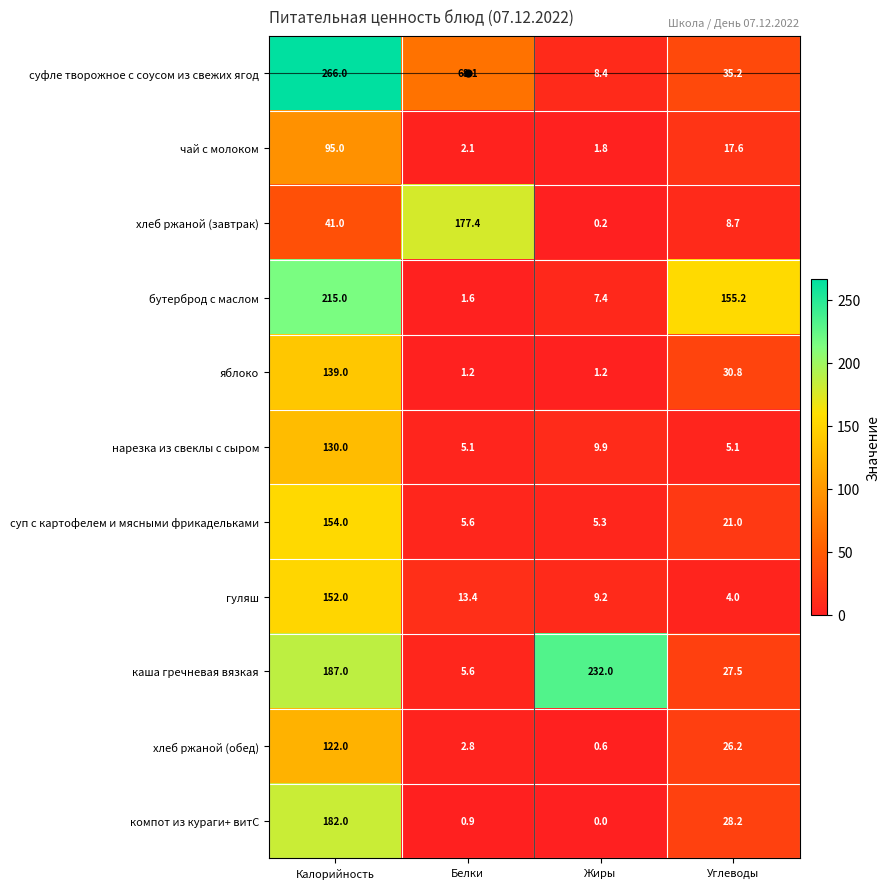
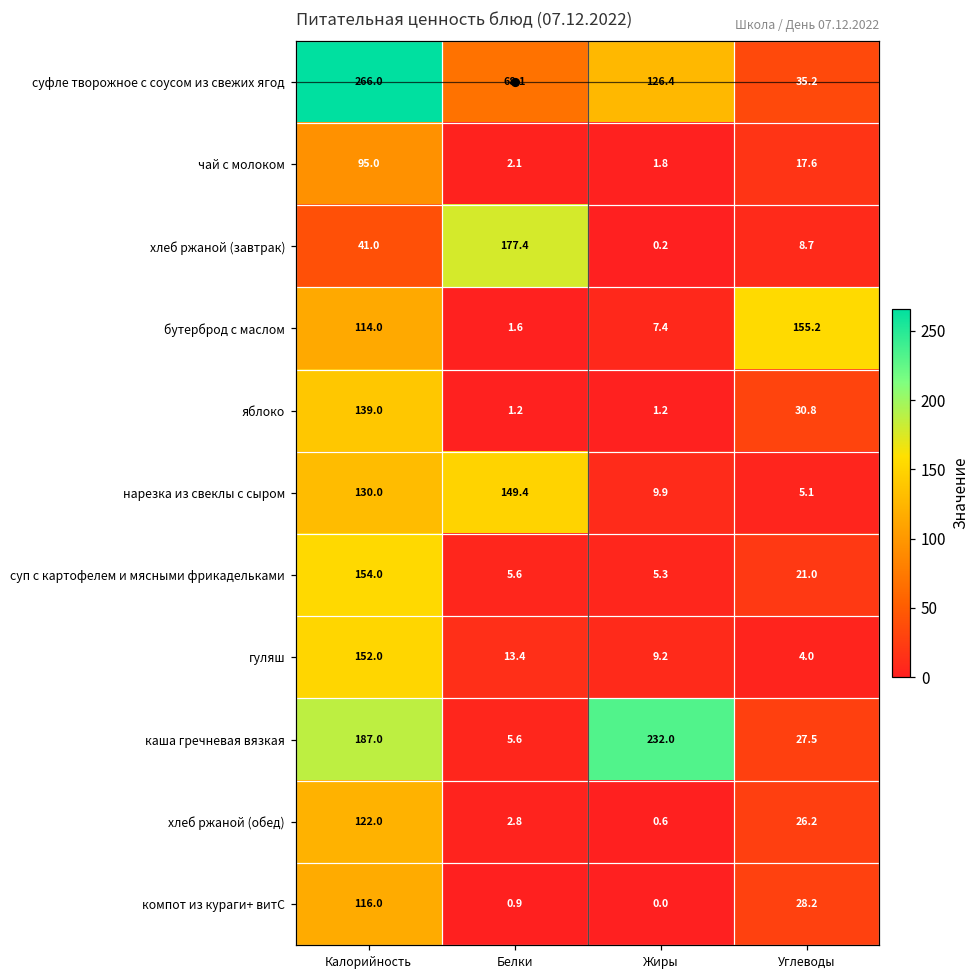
суфле творожное с соусом из свежих ягод, Жиры: 8.4 -> 126.4
бутерброд с маслом, Калорийность: 215.0 -> 114.0
нарезка из свеклы с сыром, Белки: 5.1 -> 149.4
компот из кураги+ витС, Калорийность: 182.0 -> 116.0
